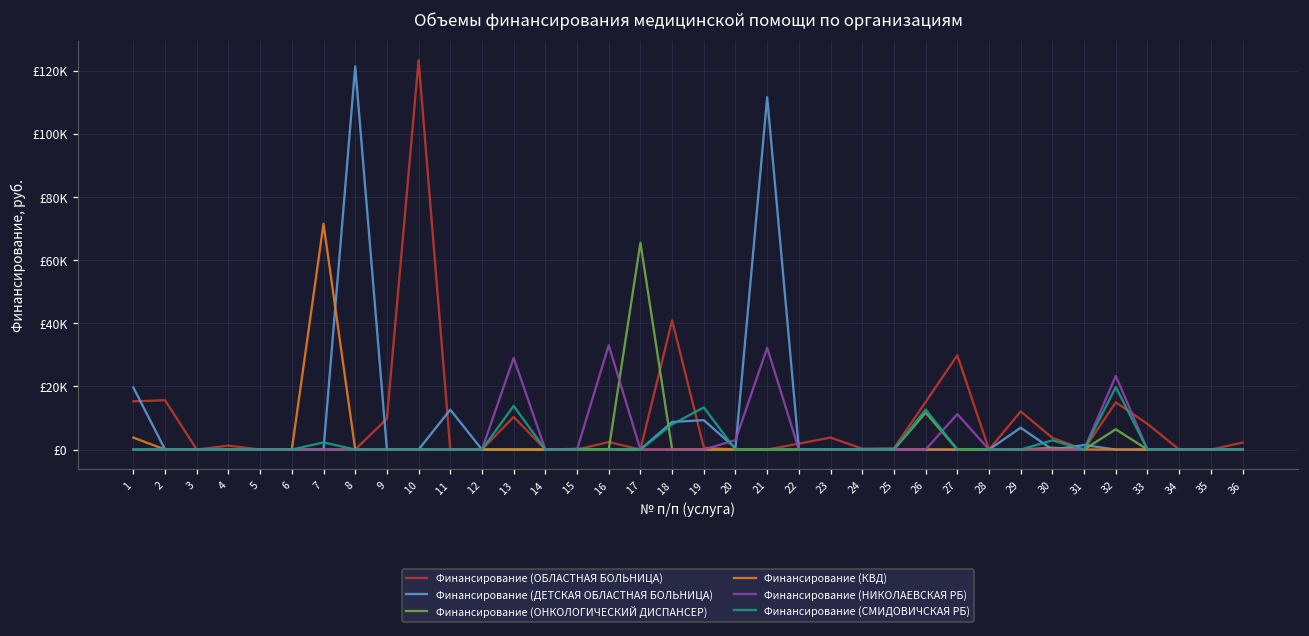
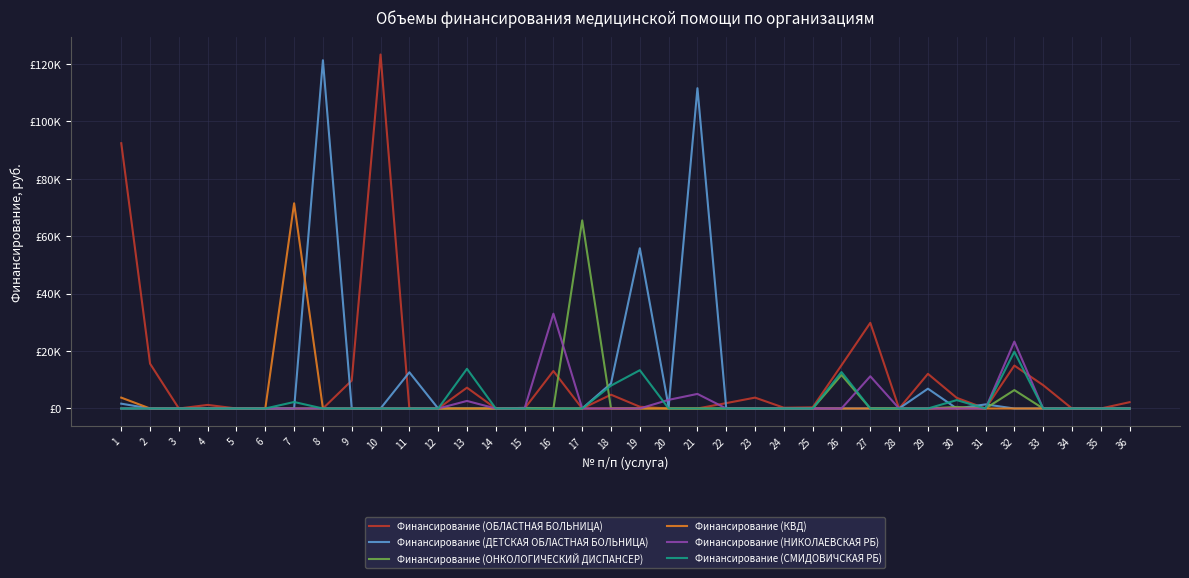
Финансирование (ОБЛАСТНАЯ БОЛЬНИЦА), 1: £15000 -> £92000
Финансирование (ДЕТСКАЯ ОБЛАСТНАЯ БОЛЬНИЦА), 1: £20000 -> £2000
Финансирование (ОБЛАСТНАЯ БОЛЬНИЦА), 13: £10000 -> £7000
Финансирование (НИКОЛАЕВСКАЯ РБ), 13: £29000 -> £3000
Финансирование (ОБЛАСТНАЯ БОЛЬНИЦА), 16: £2000 -> £13000
Финансирование (ОБЛАСТНАЯ БОЛЬНИЦА), 18: £41000 -> £5000
Финансирование (ДЕТСКАЯ ОБЛАСТНАЯ БОЛЬНИЦА), 19: £9000 -> £56000
Финансирование (НИКОЛАЕВСКАЯ РБ), 21: £32000 -> £5000
